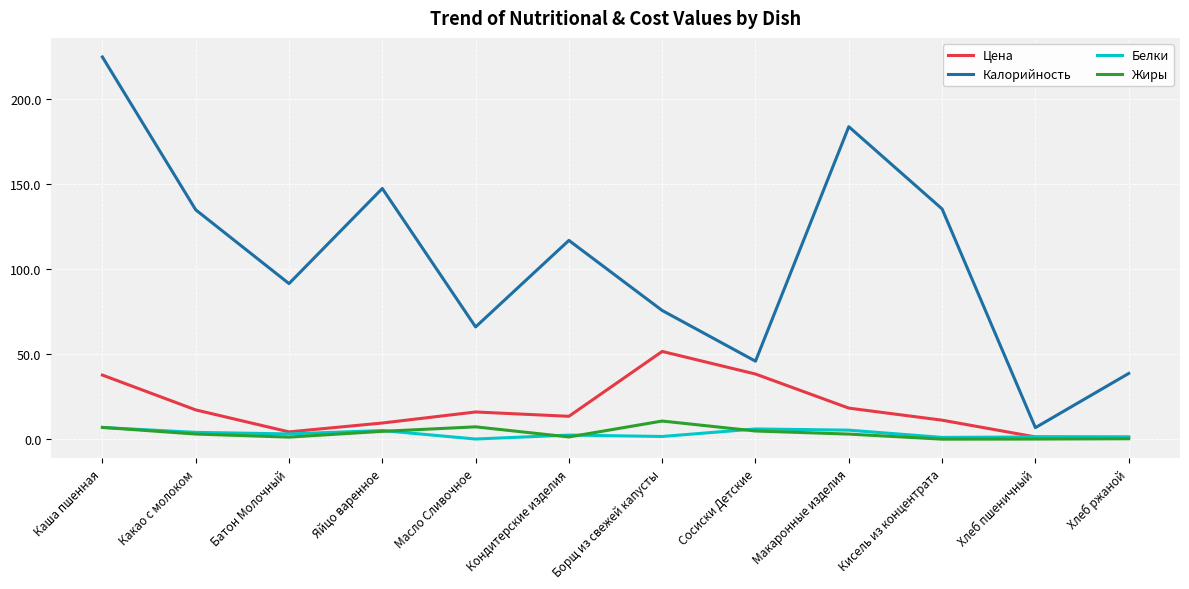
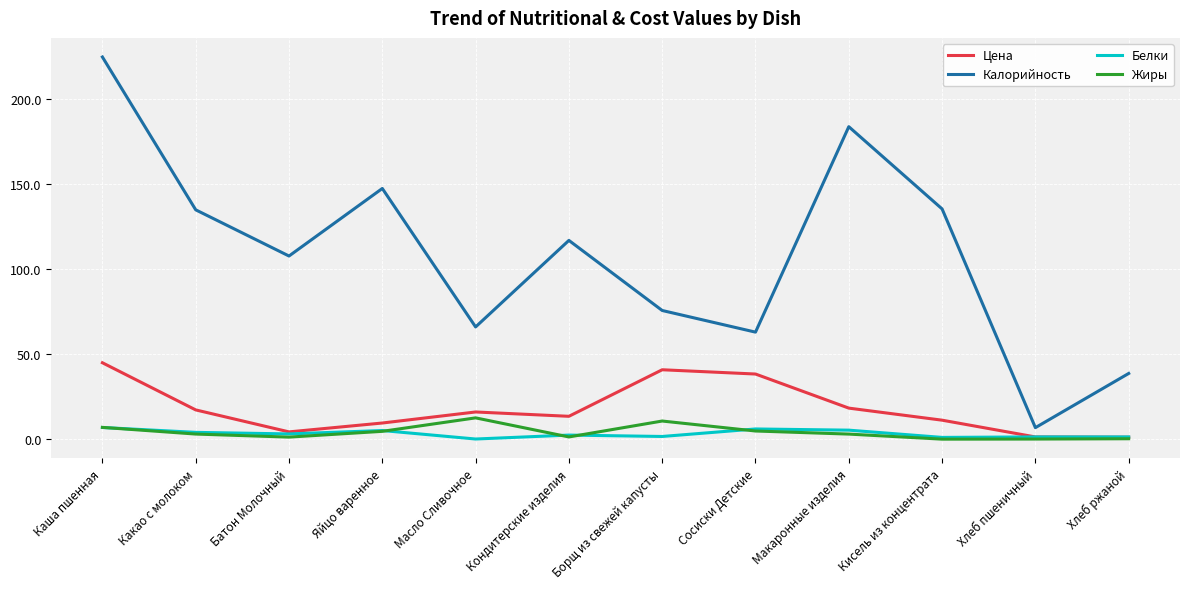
Цена, Каша пшенная: 38 -> 45
Калорийность, Батон Молочный: 92 -> 108
Жиры, Масло Сливочное: 7 -> 13
Цена, Борщ из свежей капусты: 52 -> 41
Калорийность, Сосиски Детские: 46 -> 63
